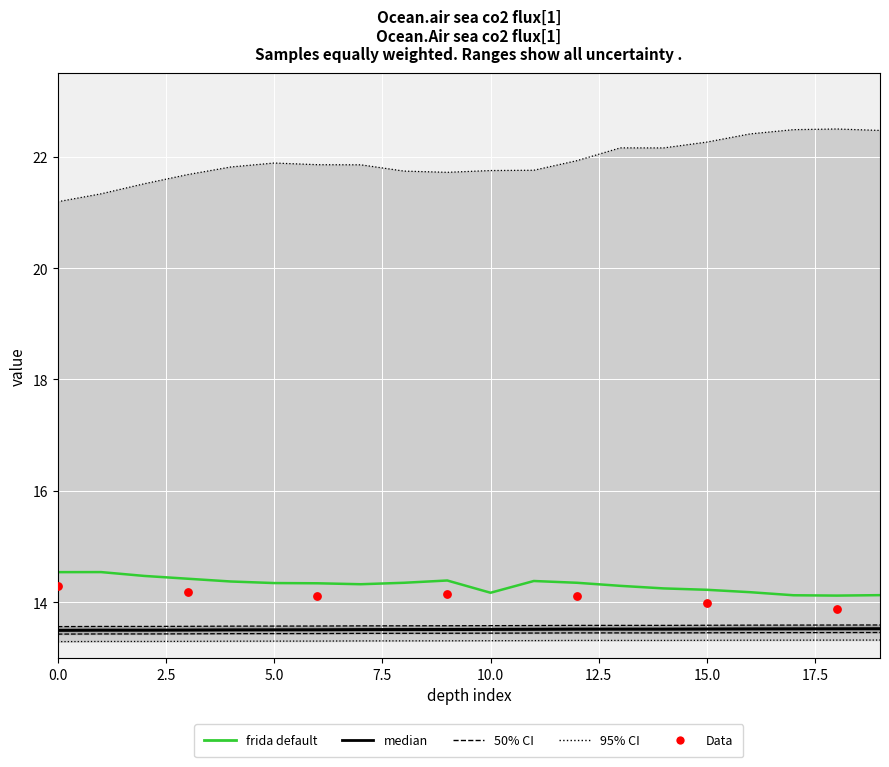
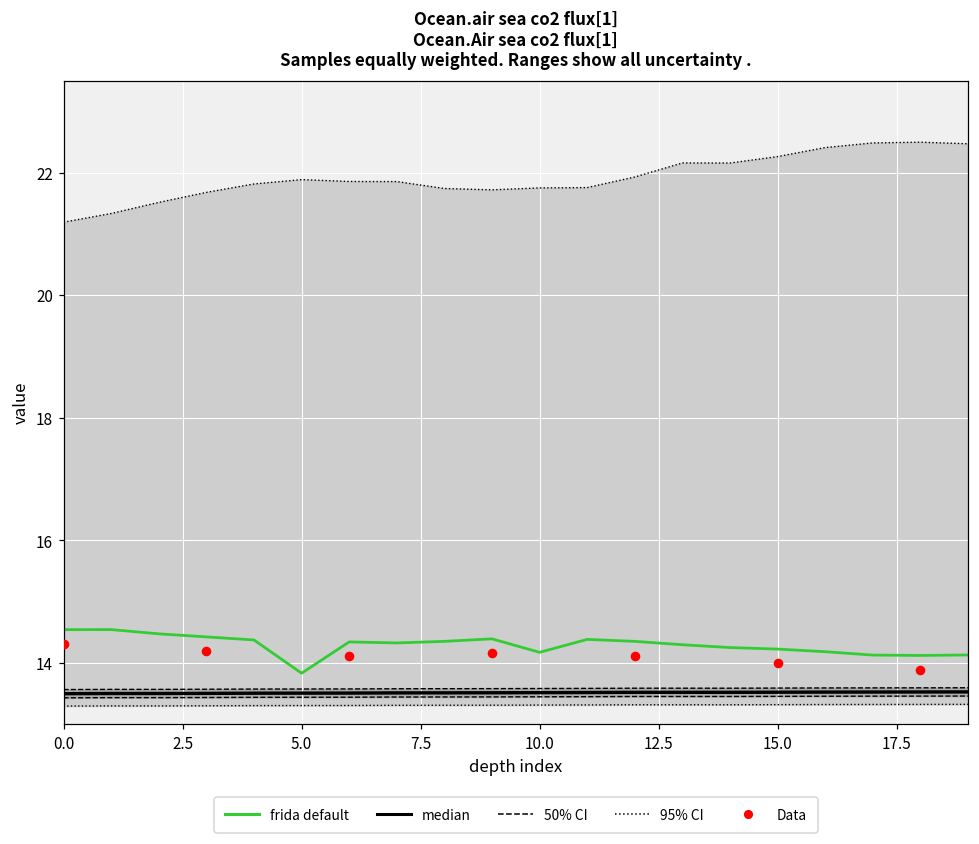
frida default, 5.0: 14.3 -> 13.8
